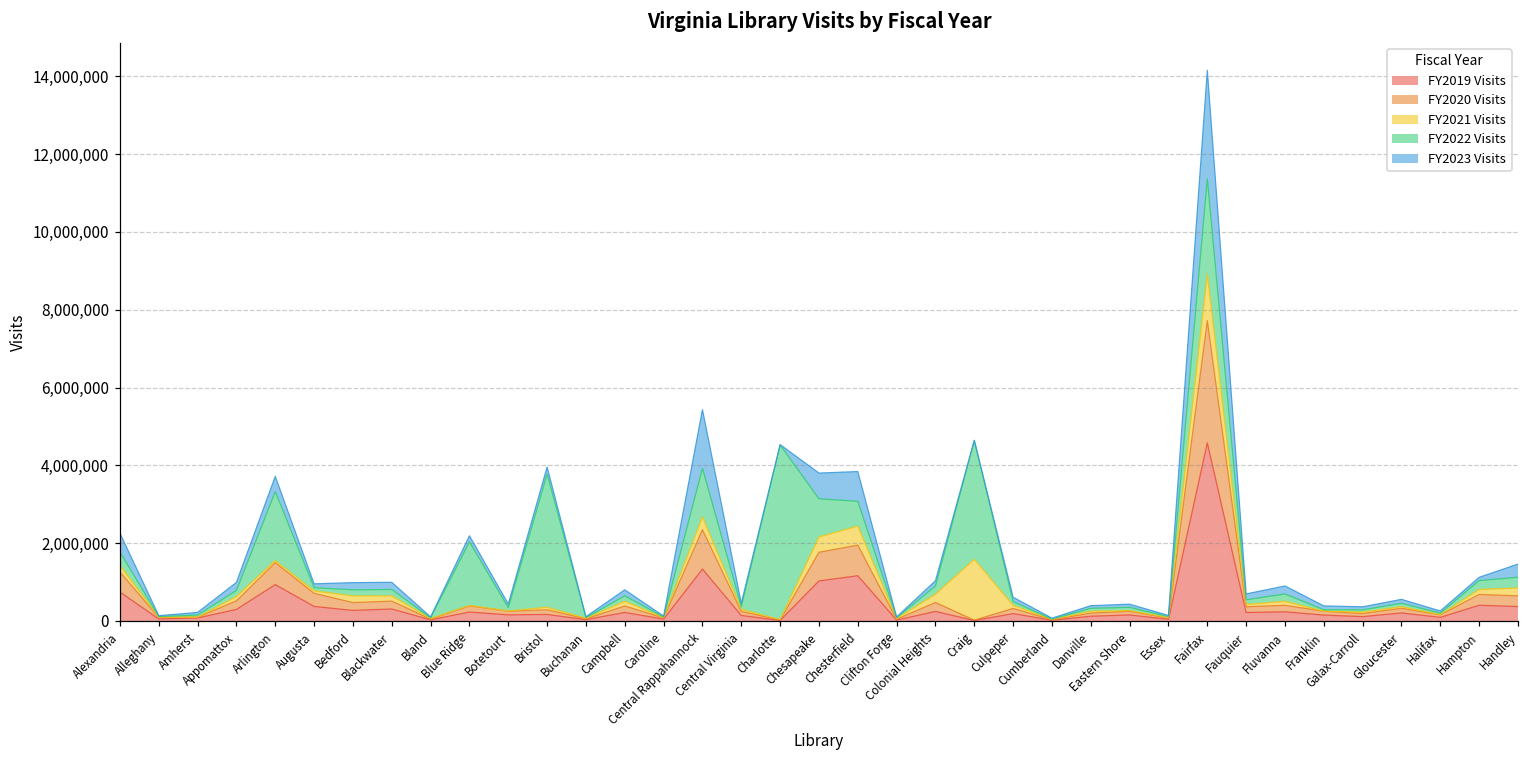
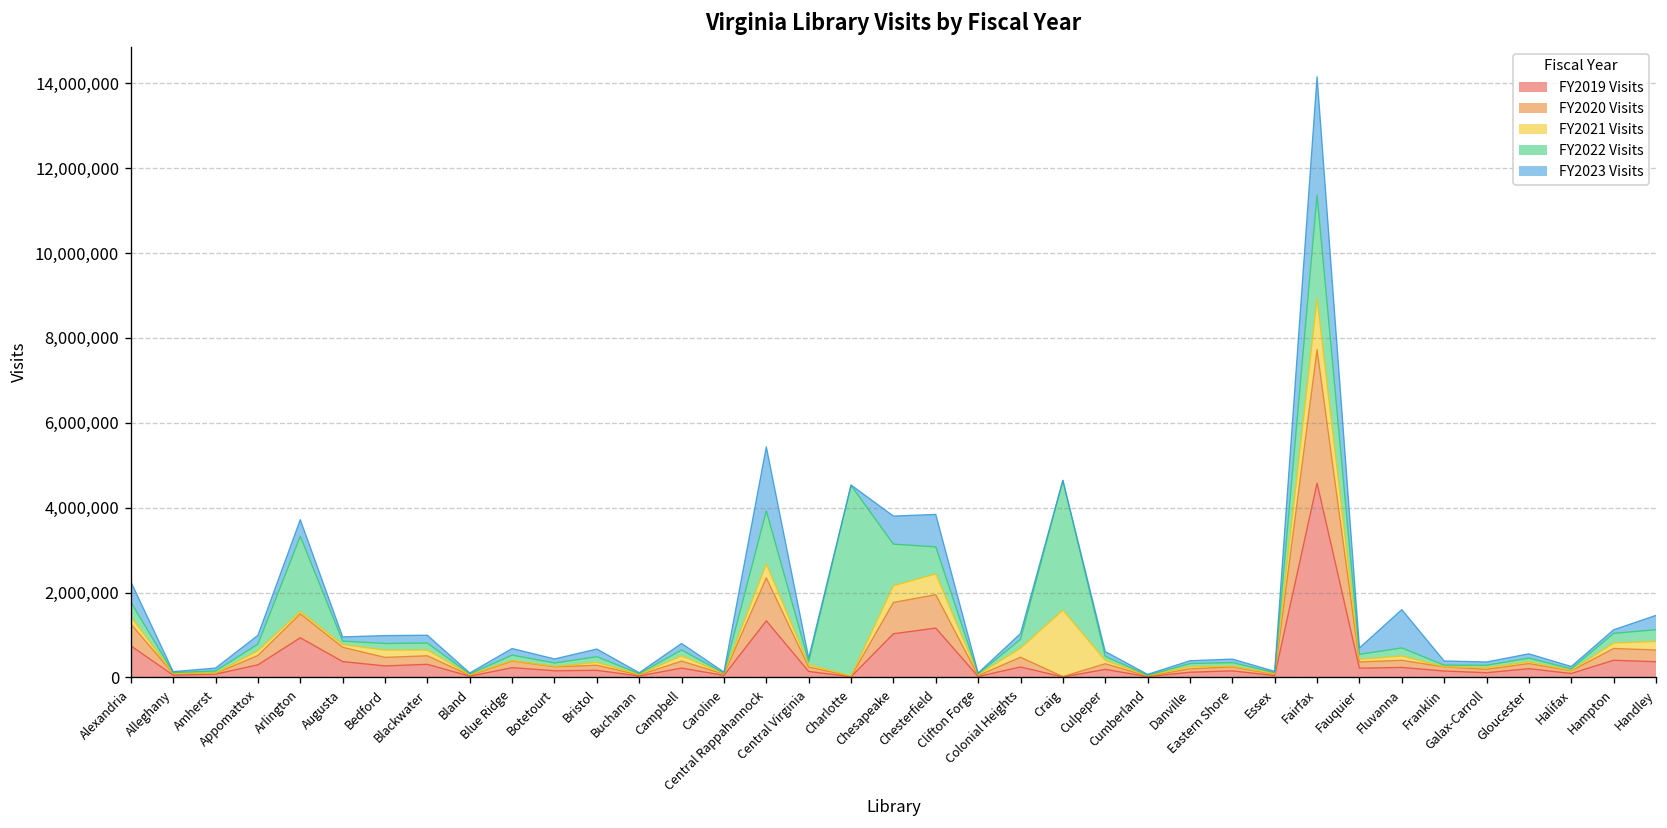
FY2022 Visits, Blue Ridge: 1,600,000 -> 100,000
FY2022 Visits, Bristol: 3,400,000 -> 100,000
FY2023 Visits, Fluvanna: 200,000 -> 900,000
